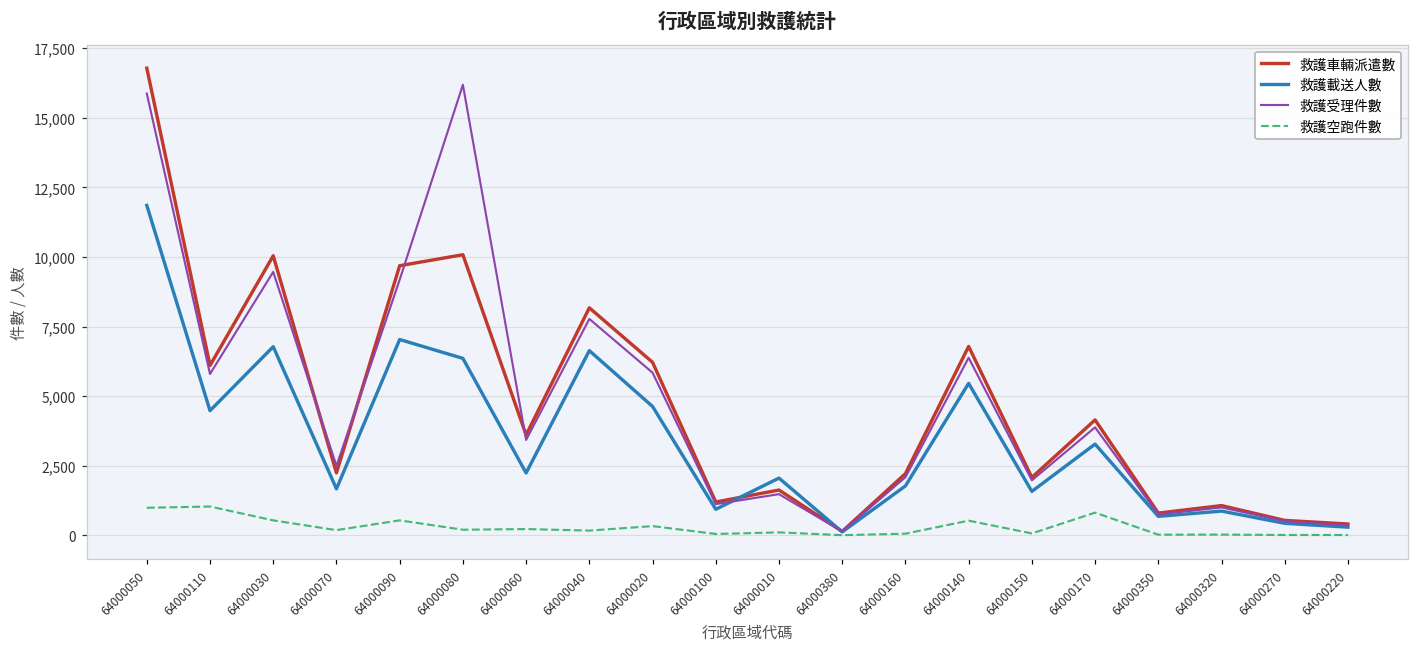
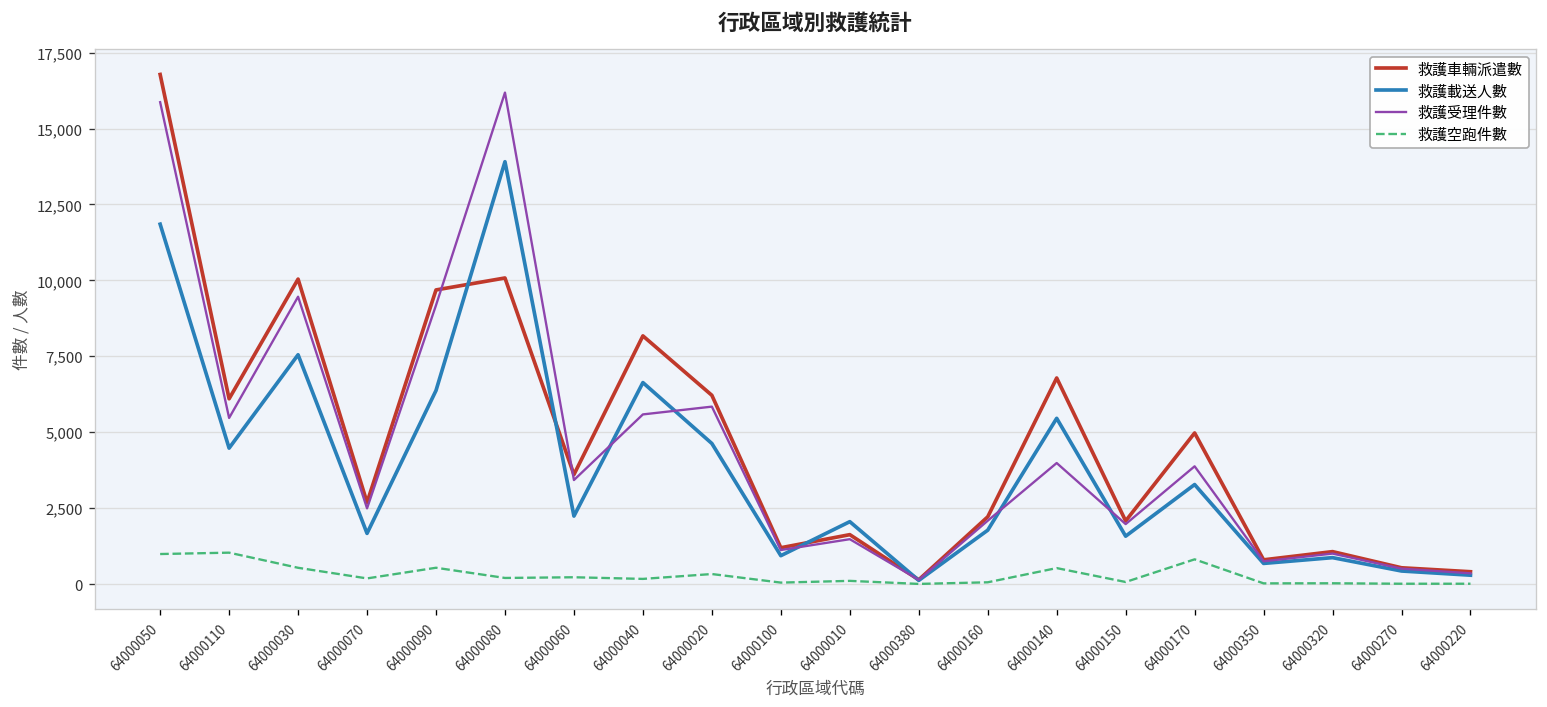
救護受理件數, 64000110: 5,800 -> 5,500
救護載送人數, 64000030: 6,800 -> 7,600
救護車輛派遣數, 64000070: 2,200 -> 2,700
救護載送人數, 64000090: 7,000 -> 6,400
救護載送人數, 64000080: 6,400 -> 13,900
救護受理件數, 64000040: 7,800 -> 5,600
救護受理件數, 64000140: 6,400 -> 4,000
救護車輛派遣數, 64000170: 4,100 -> 5,000
